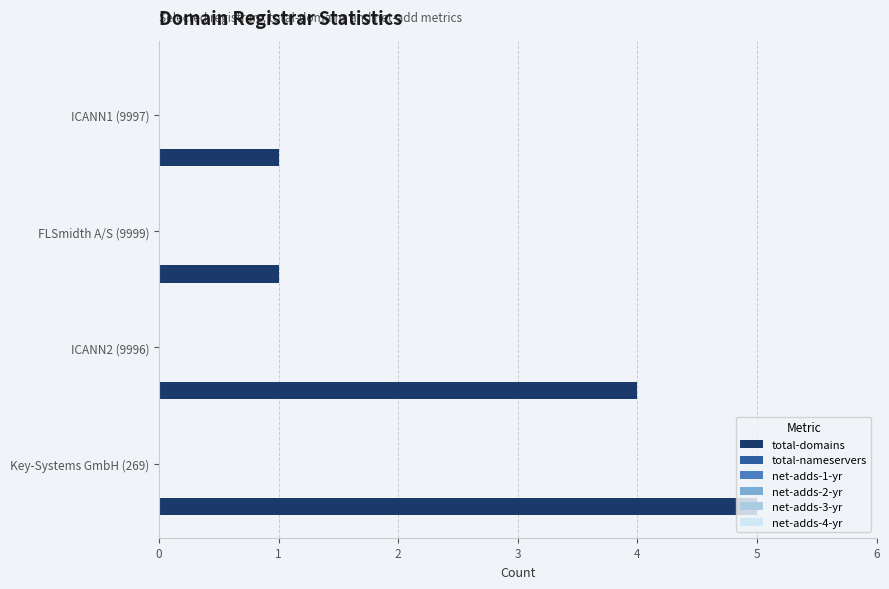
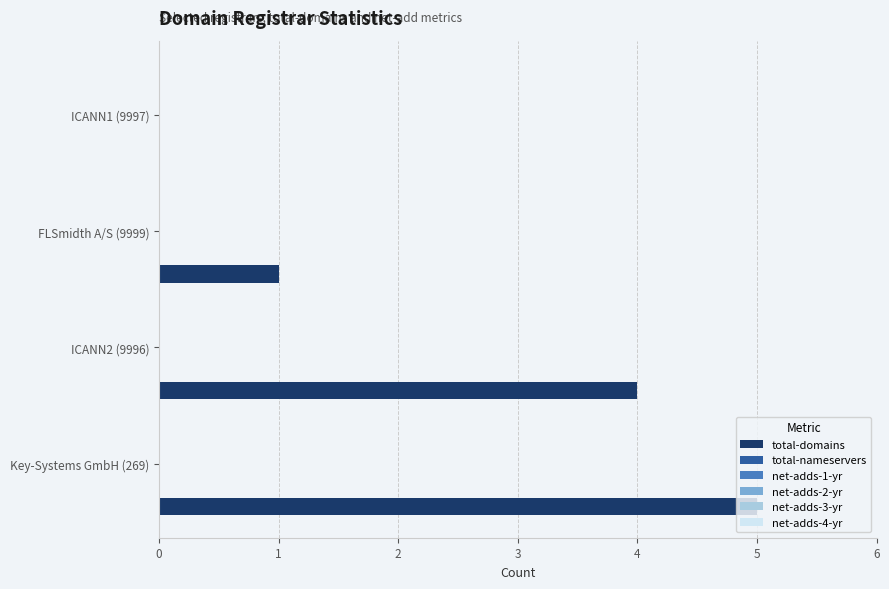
total-domains, ICANN1 (9997): 1 -> 0
